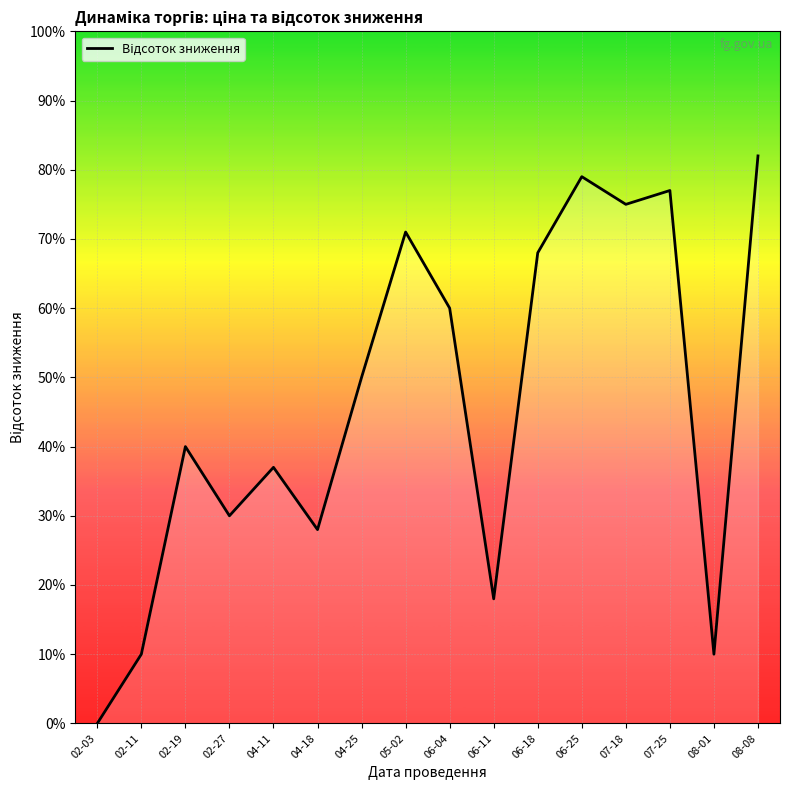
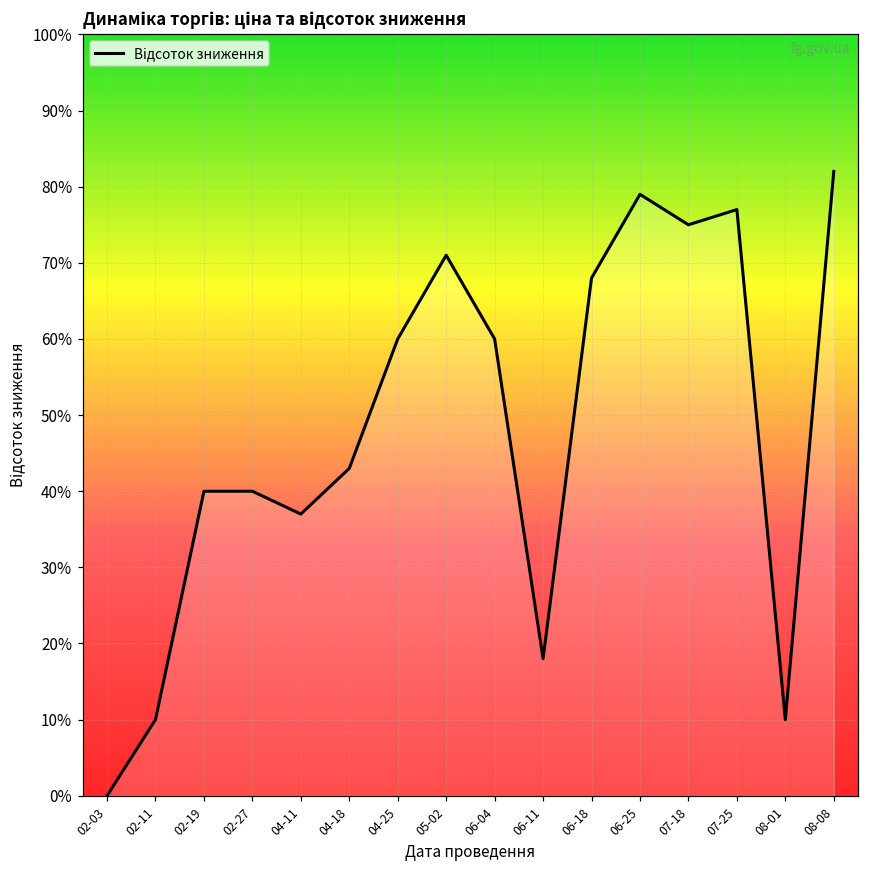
02-27: 30% -> 40%
04-18: 28% -> 43%
04-25: 50% -> 60%
